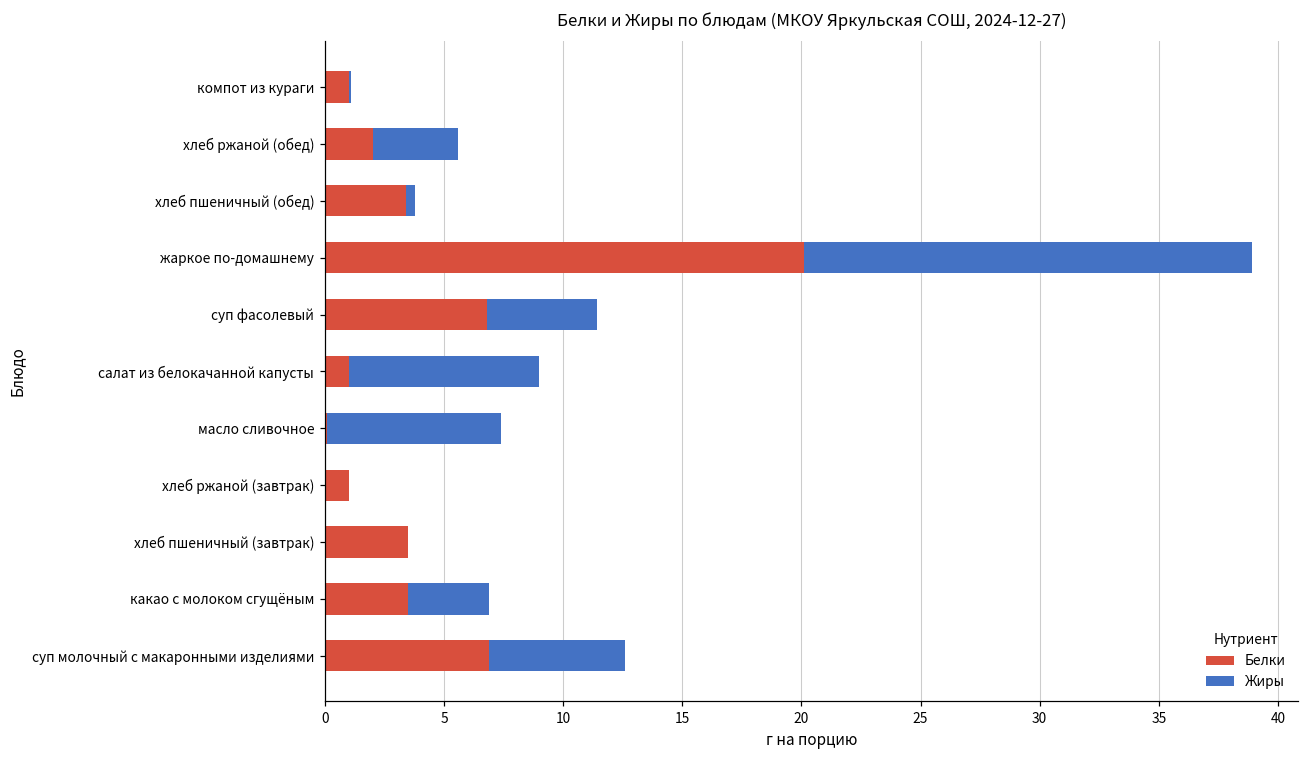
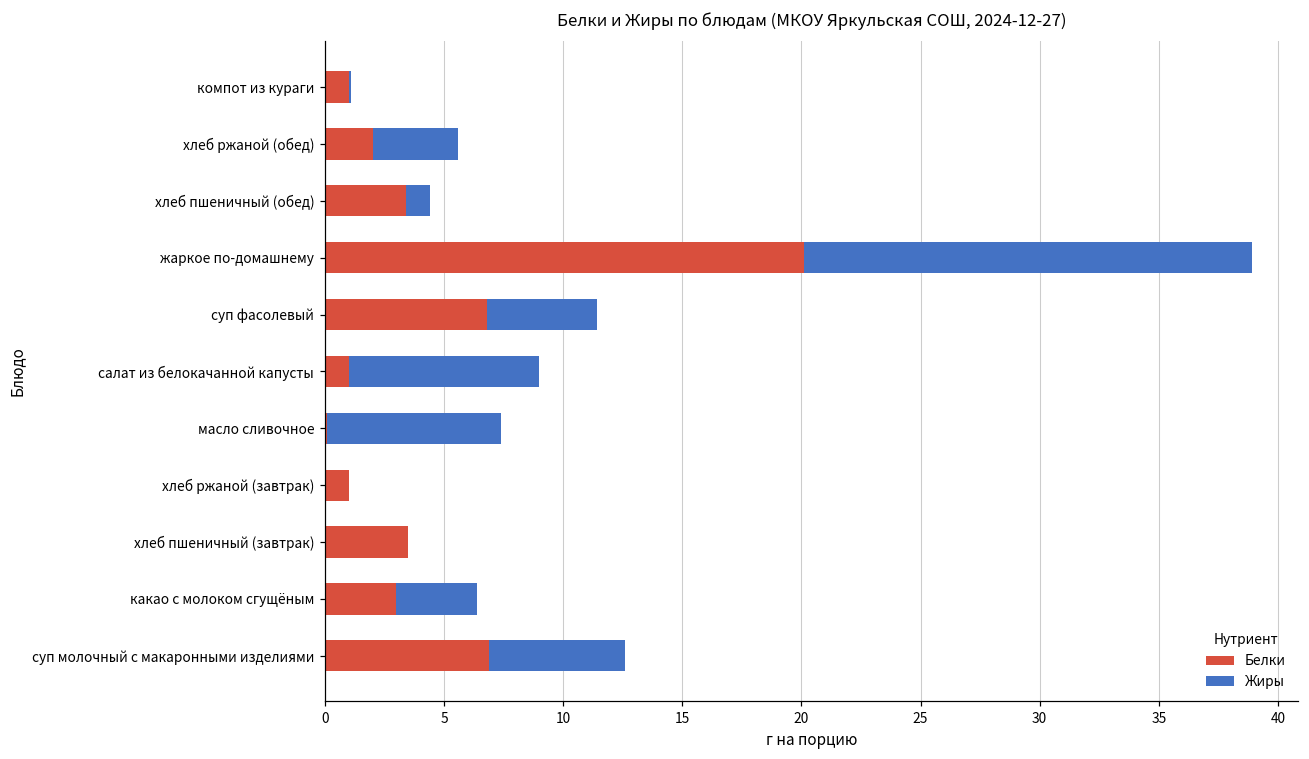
Жиры, хлеб пшеничный (обед): 0.4 -> 1.0
Белки, какао с молоком сгущёным: 3.5 -> 3.0
